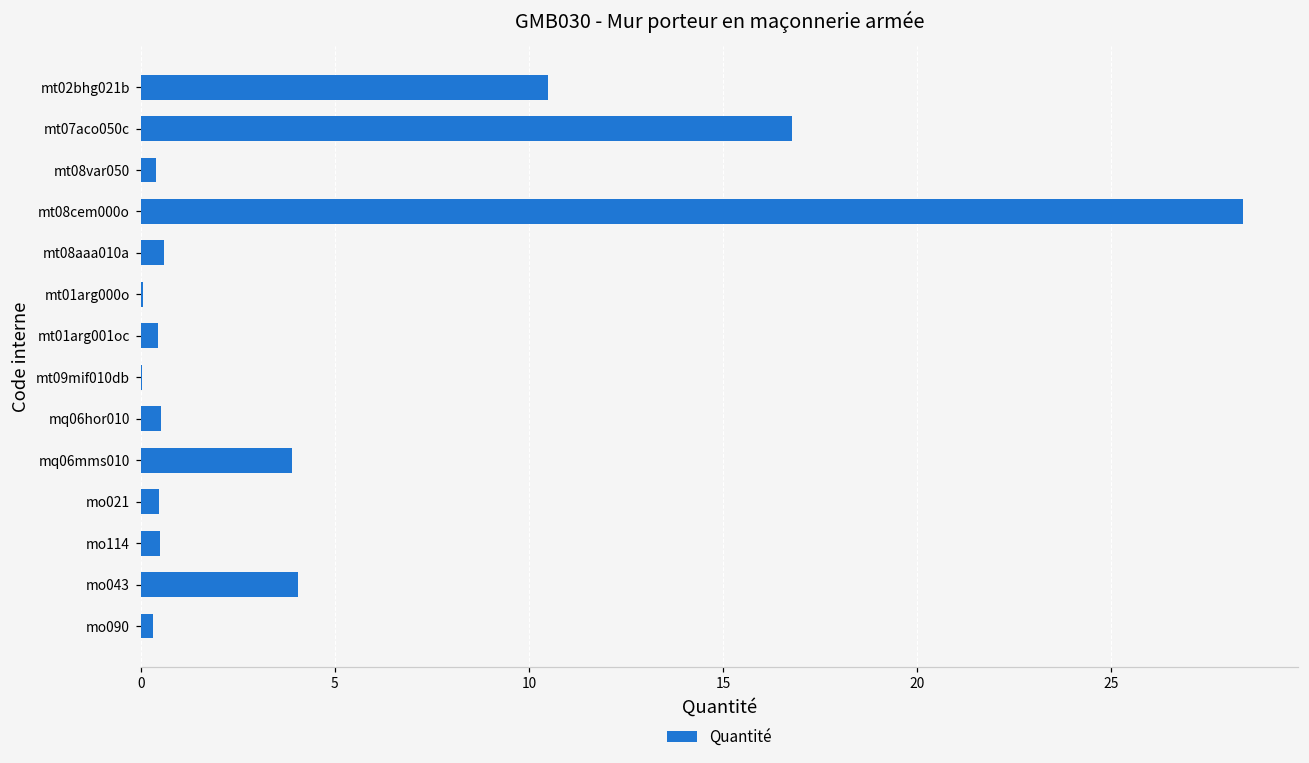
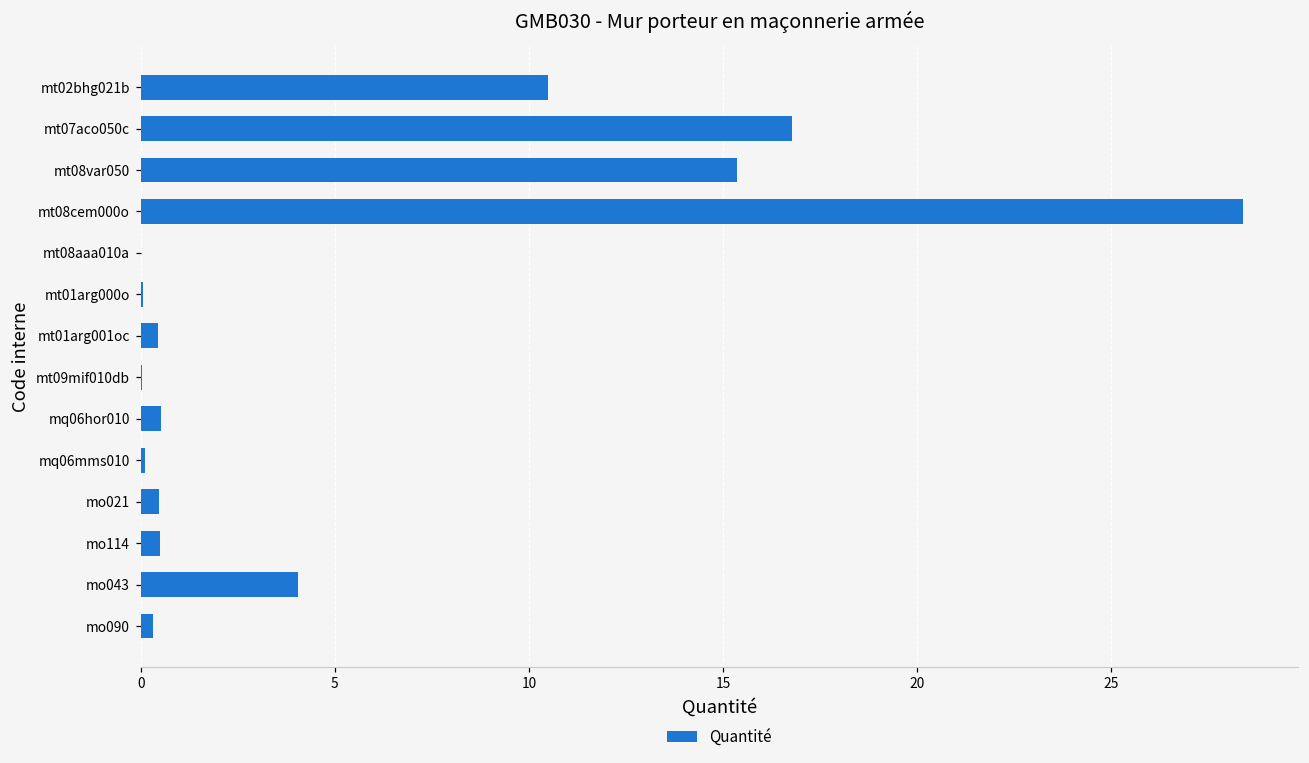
mt08var050: 0.4 -> 15.4
mt08aaa010a: 0.6 -> 0.0
mq06mms010: 3.9 -> 0.1
